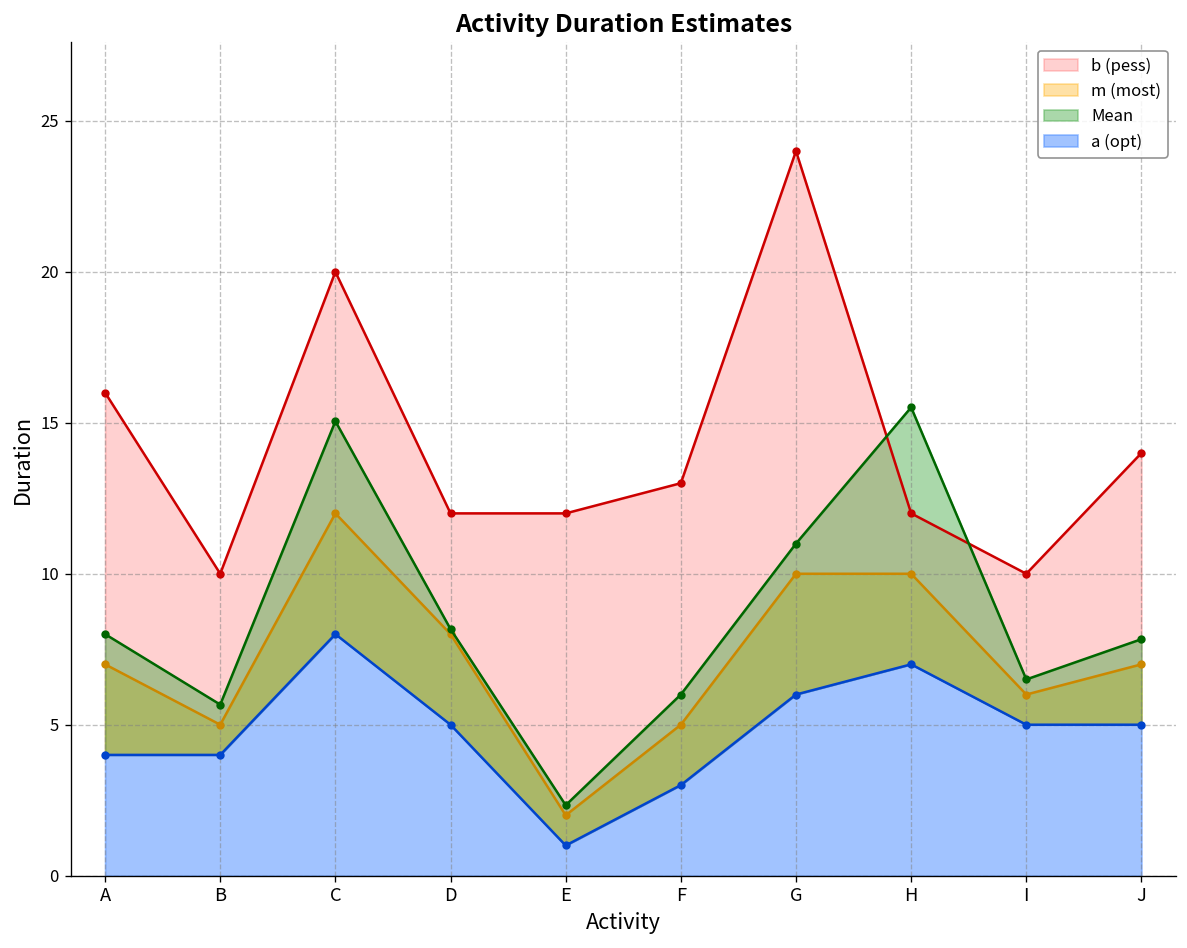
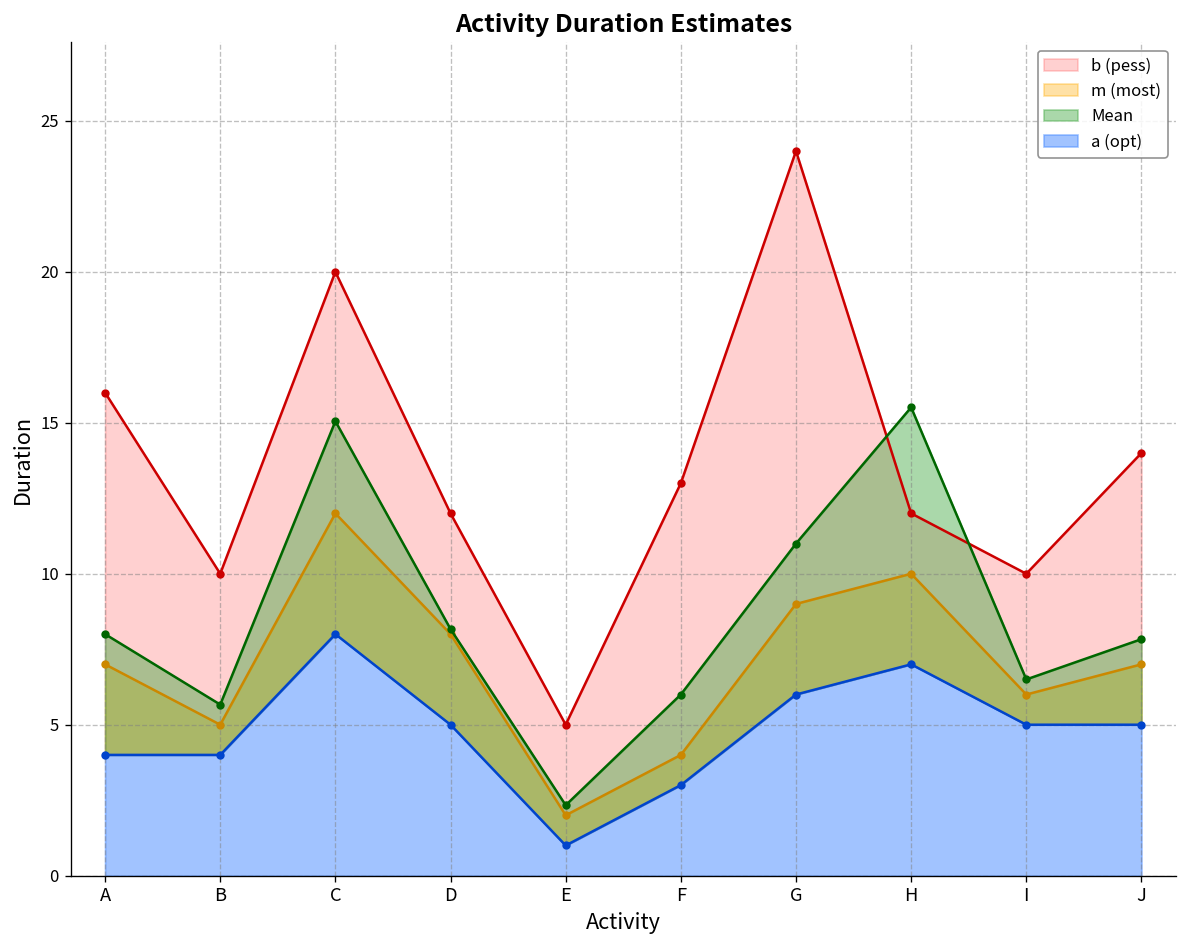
b (pess), E: 12 -> 5
m (most), F: 5 -> 4
m (most), G: 10 -> 9
